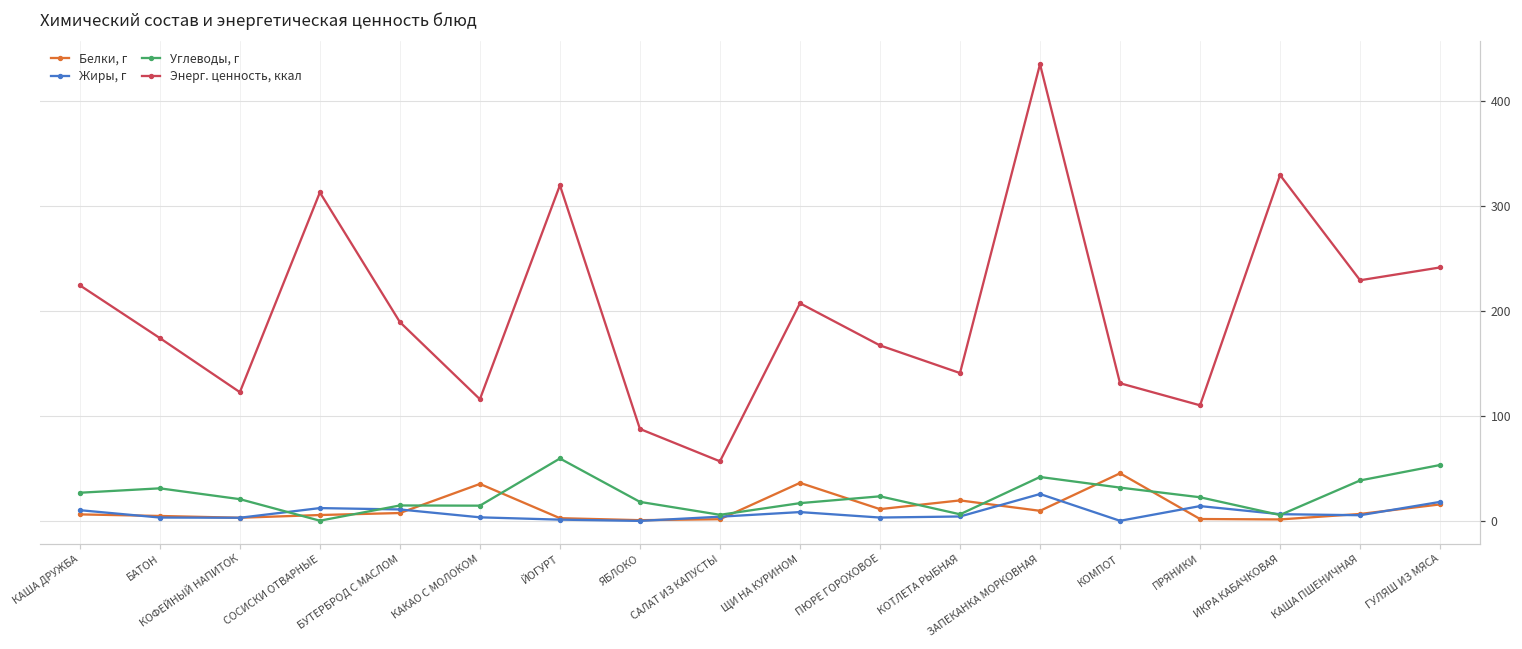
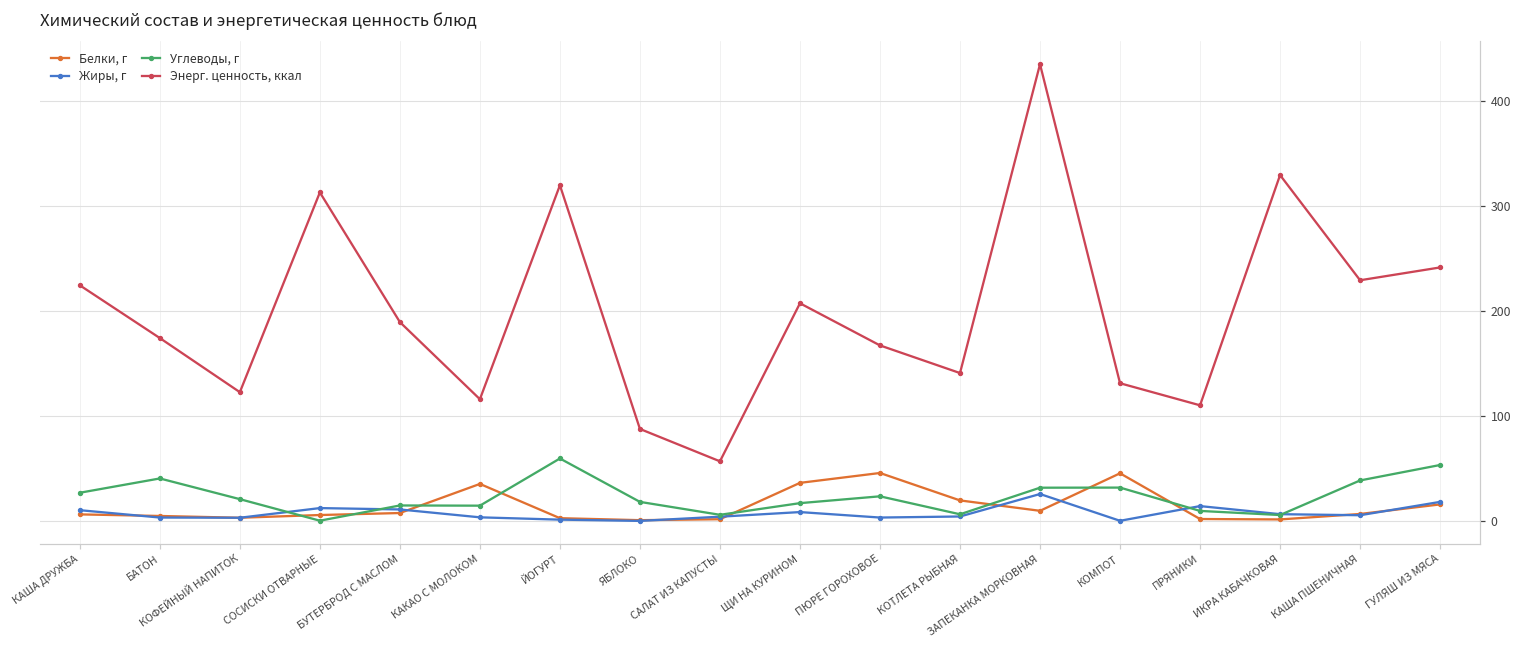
Углеводы, г, БАТОН: 30 -> 40
Белки, г, ПЮРЕ ГОРОХОВОЕ: 10 -> 50
Углеводы, г, ЗАПЕКАНКА МОРКОВНАЯ: 40 -> 30
Углеводы, г, ПРЯНИКИ: 20 -> 10
